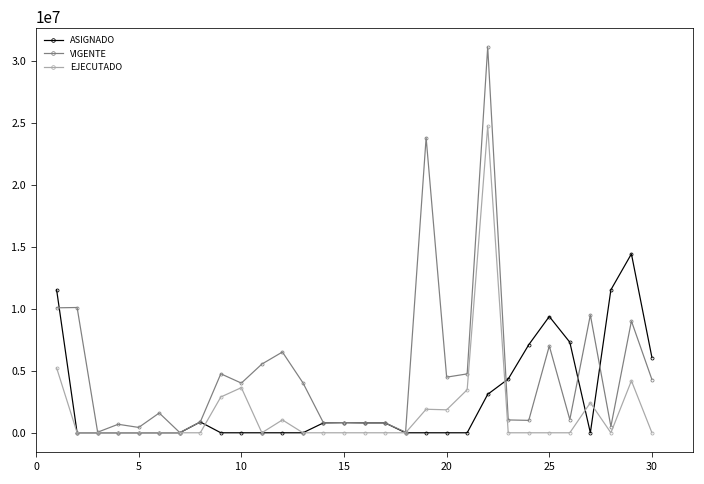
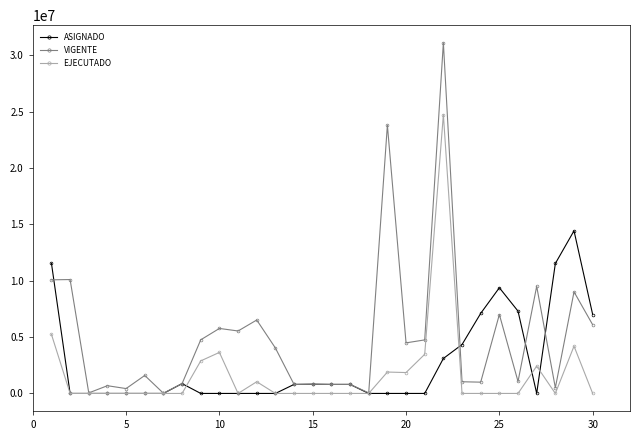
VIGENTE, 10: 4000000 -> 5800000
ASIGNADO, 30: 6100000 -> 7000000
VIGENTE, 30: 4300000 -> 6100000
